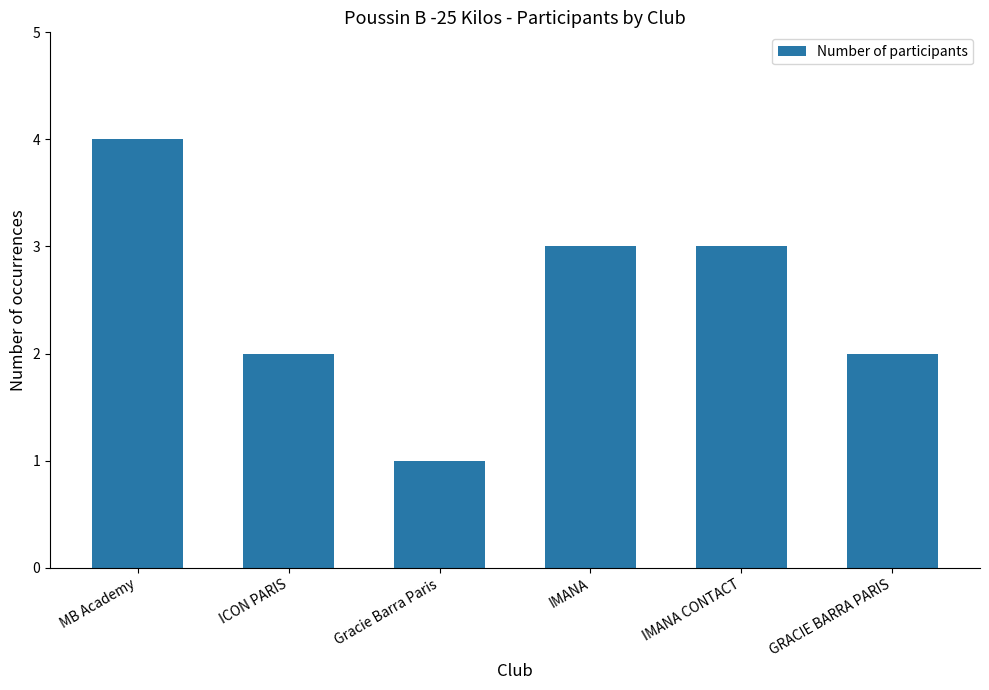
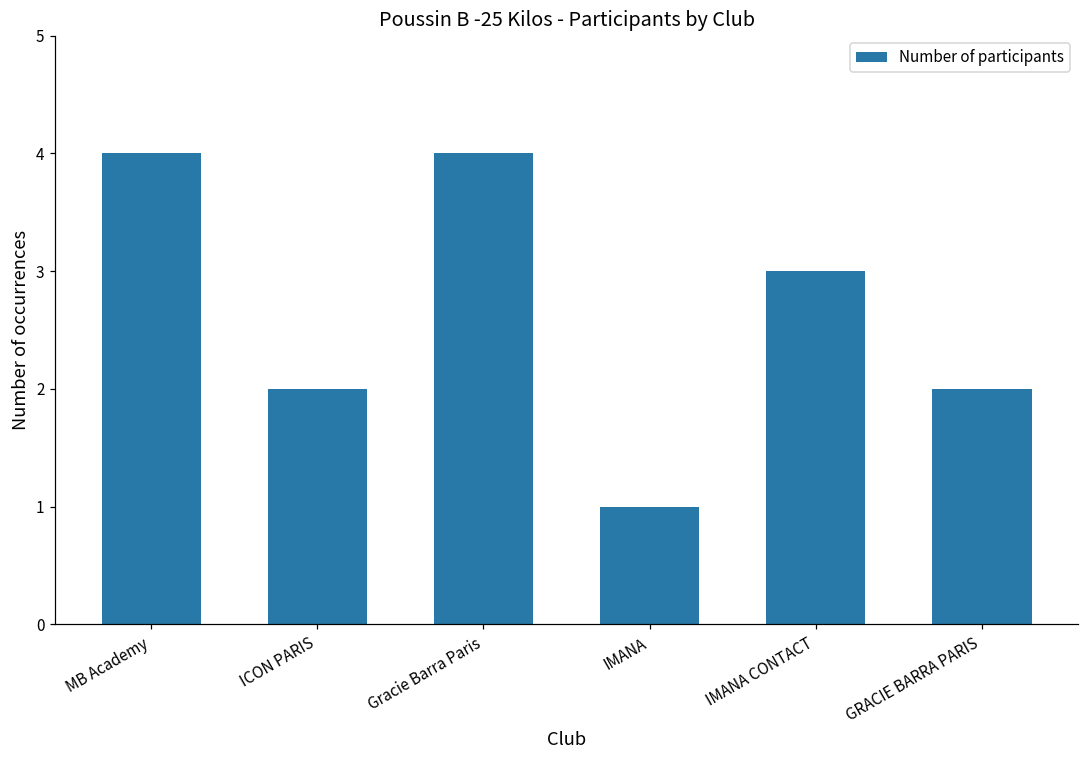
Gracie Barra Paris: 1 -> 4
IMANA: 3 -> 1
